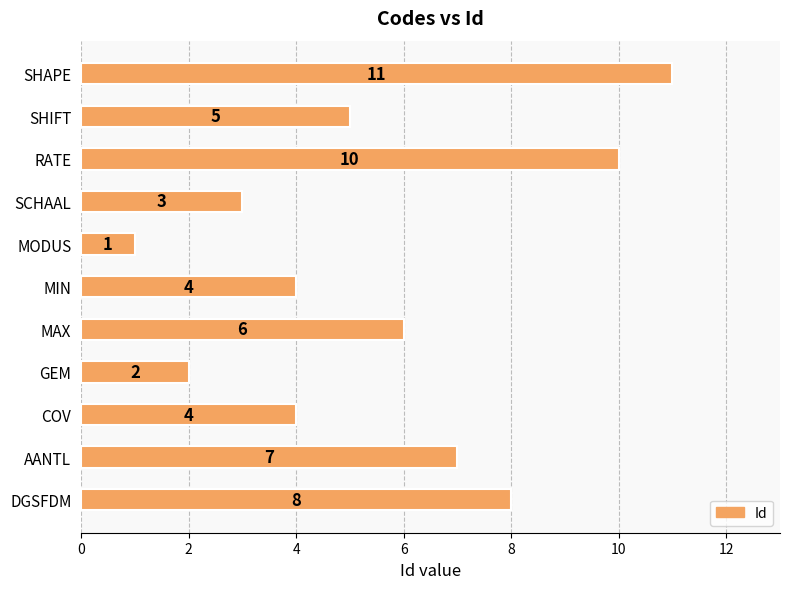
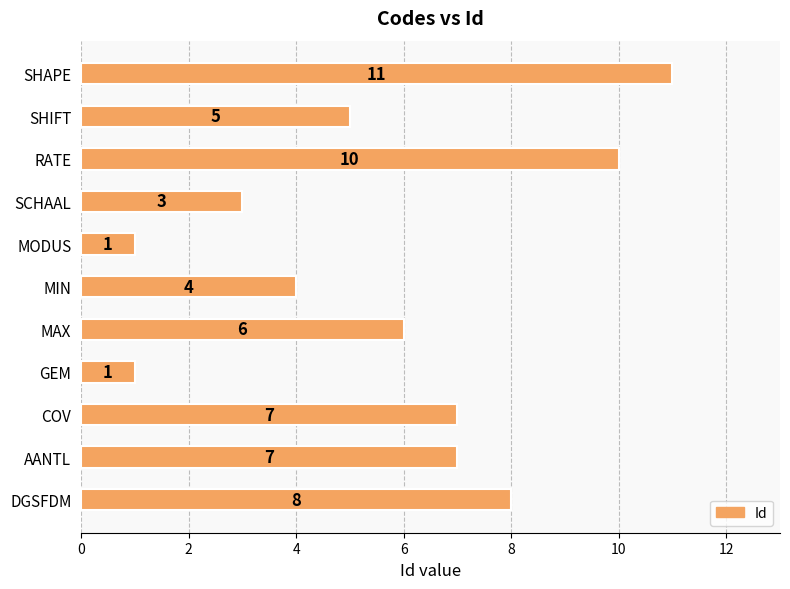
GEM: 2 -> 1
COV: 4 -> 7
